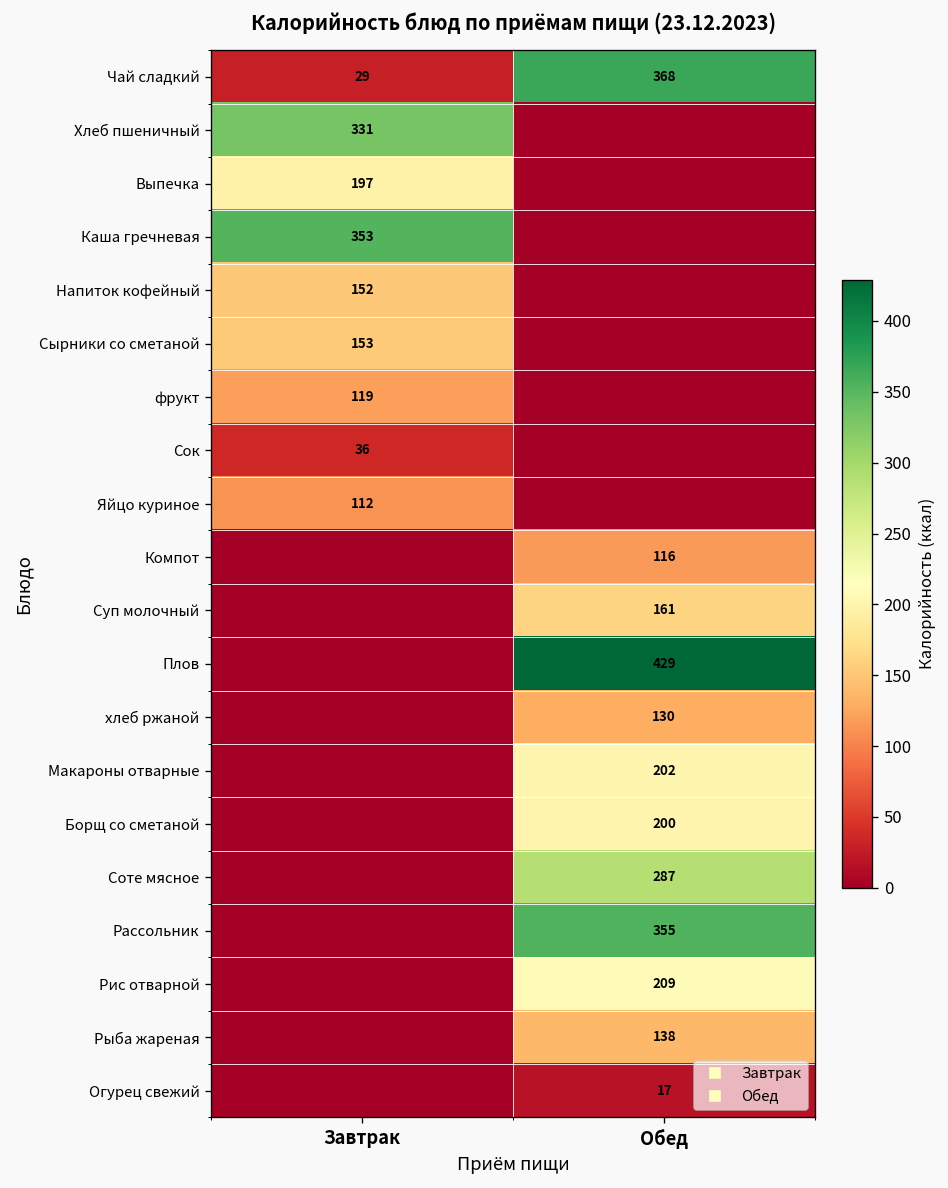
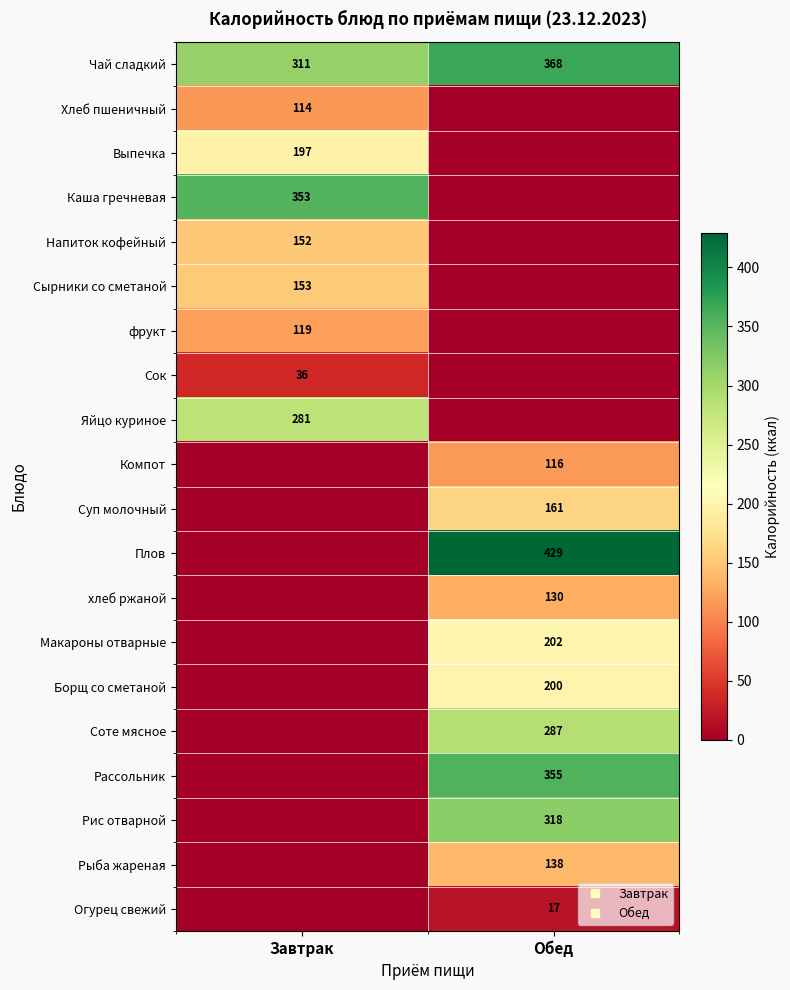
Чай сладкий, Завтрак: 29 -> 311
Хлеб пшеничный, Завтрак: 331 -> 114
Яйцо куриное, Завтрак: 112 -> 281
Рис отварной, Обед: 209 -> 318
